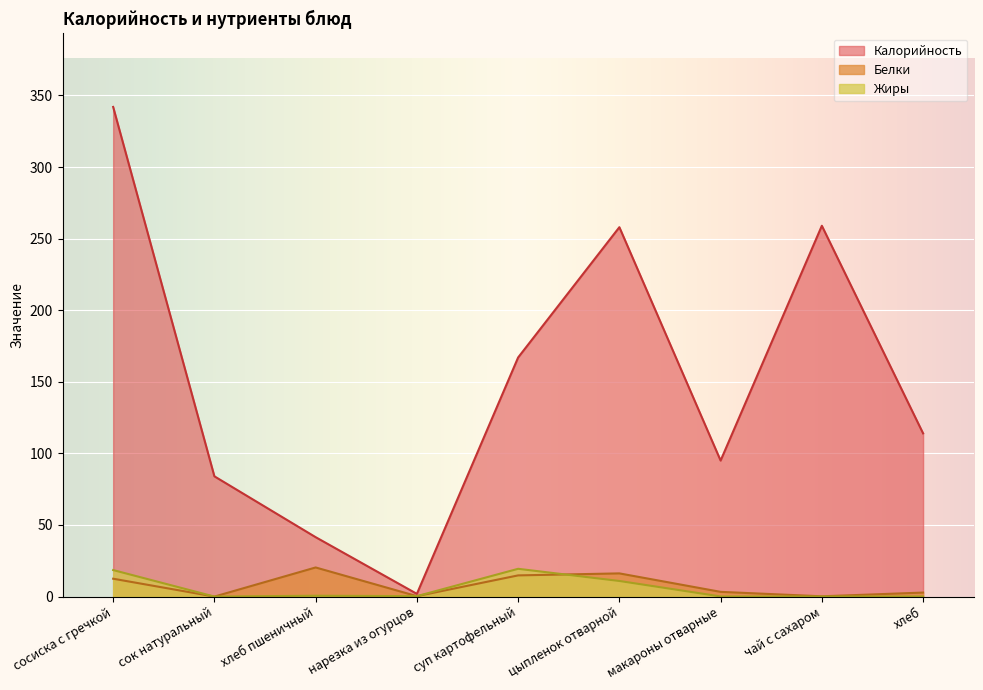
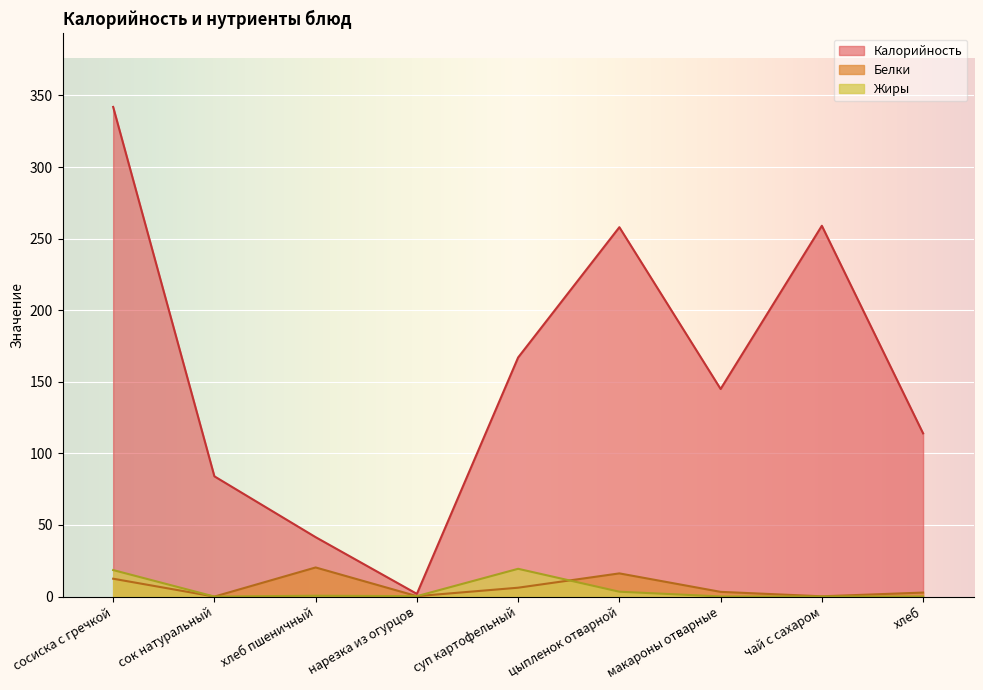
Белки, суп картофельный: 15 -> 6
Жиры, цыпленок отварной: 11 -> 3
Калорийность, макароны отварные: 95 -> 145
